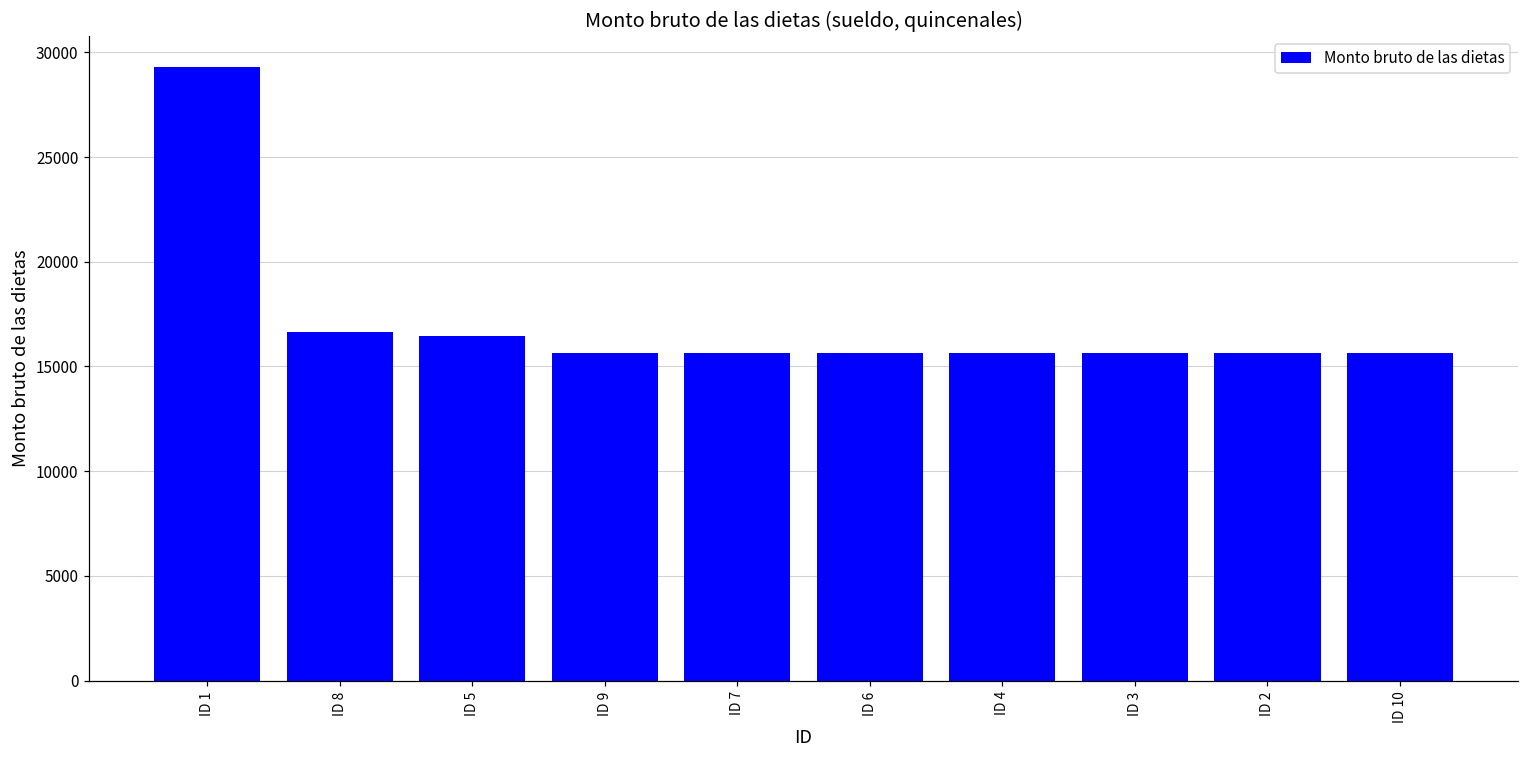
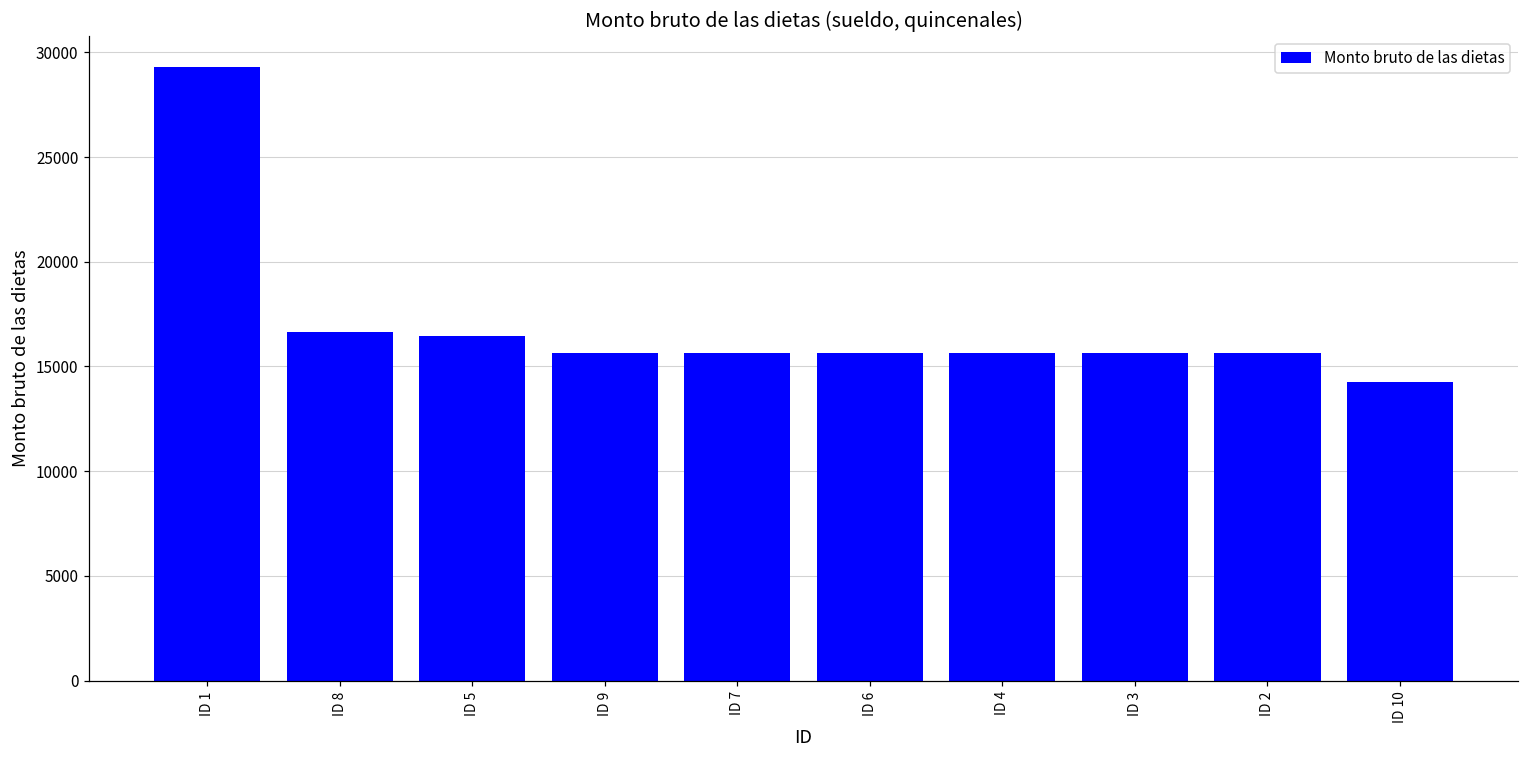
ID 10: 15700 -> 14300
